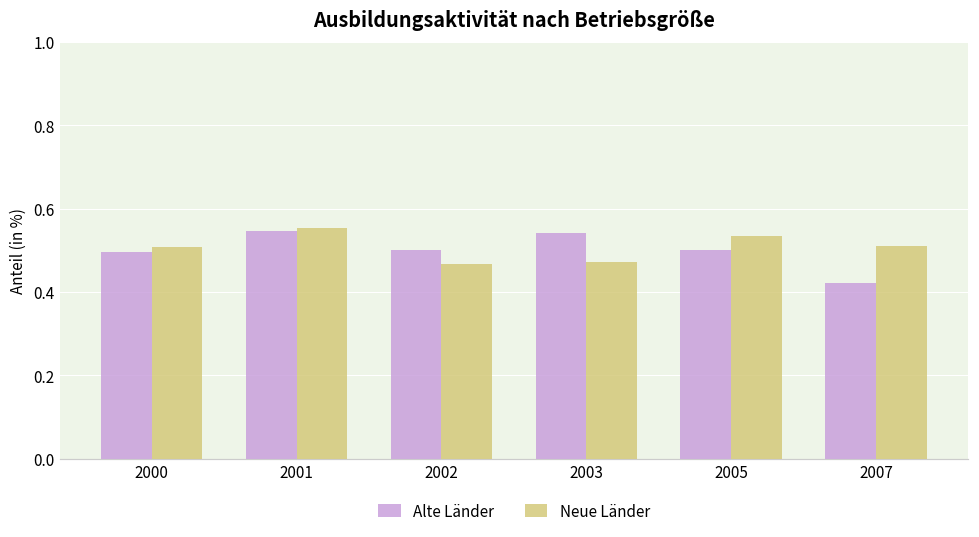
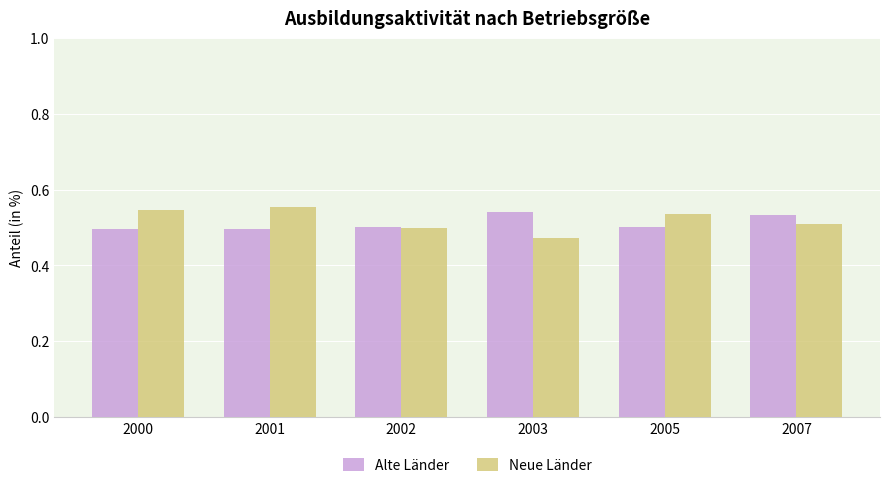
Neue Länder, 2000: 0.51 -> 0.55
Alte Länder, 2001: 0.55 -> 0.49
Neue Länder, 2002: 0.47 -> 0.50
Alte Länder, 2007: 0.42 -> 0.53
